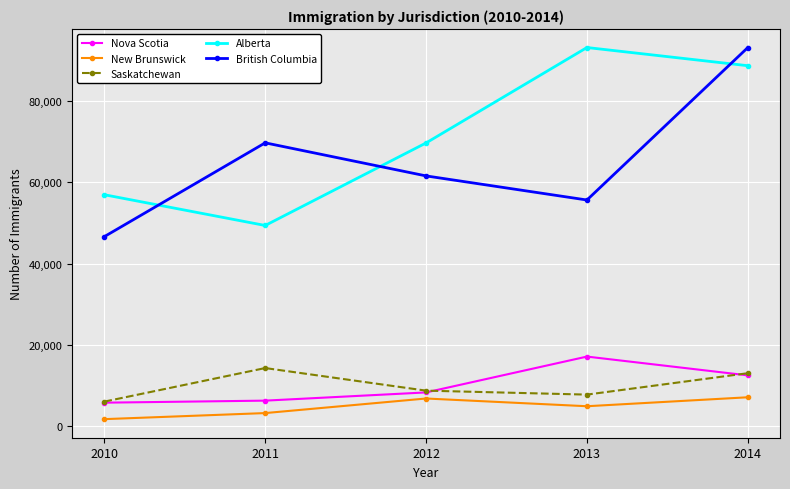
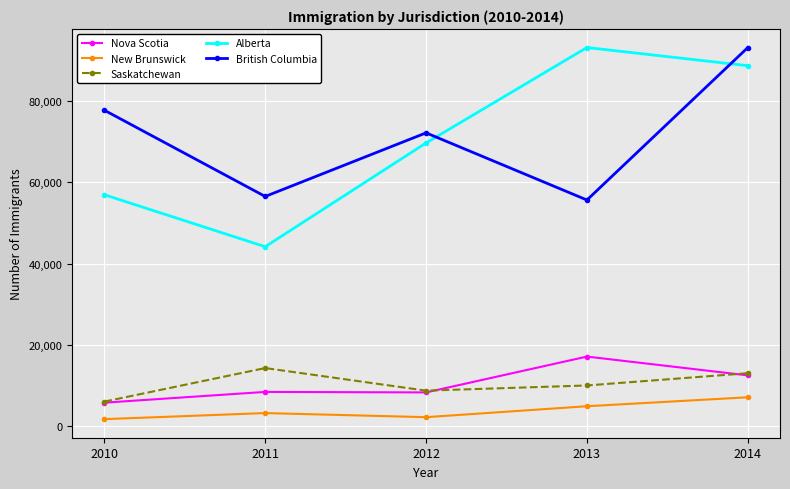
British Columbia, 2010: 47,000 -> 78,000
Nova Scotia, 2011: 6,000 -> 8,000
Alberta, 2011: 49,000 -> 44,000
British Columbia, 2011: 70,000 -> 57,000
New Brunswick, 2012: 7,000 -> 2,000
British Columbia, 2012: 62,000 -> 72,000
Saskatchewan, 2013: 8,000 -> 10,000
